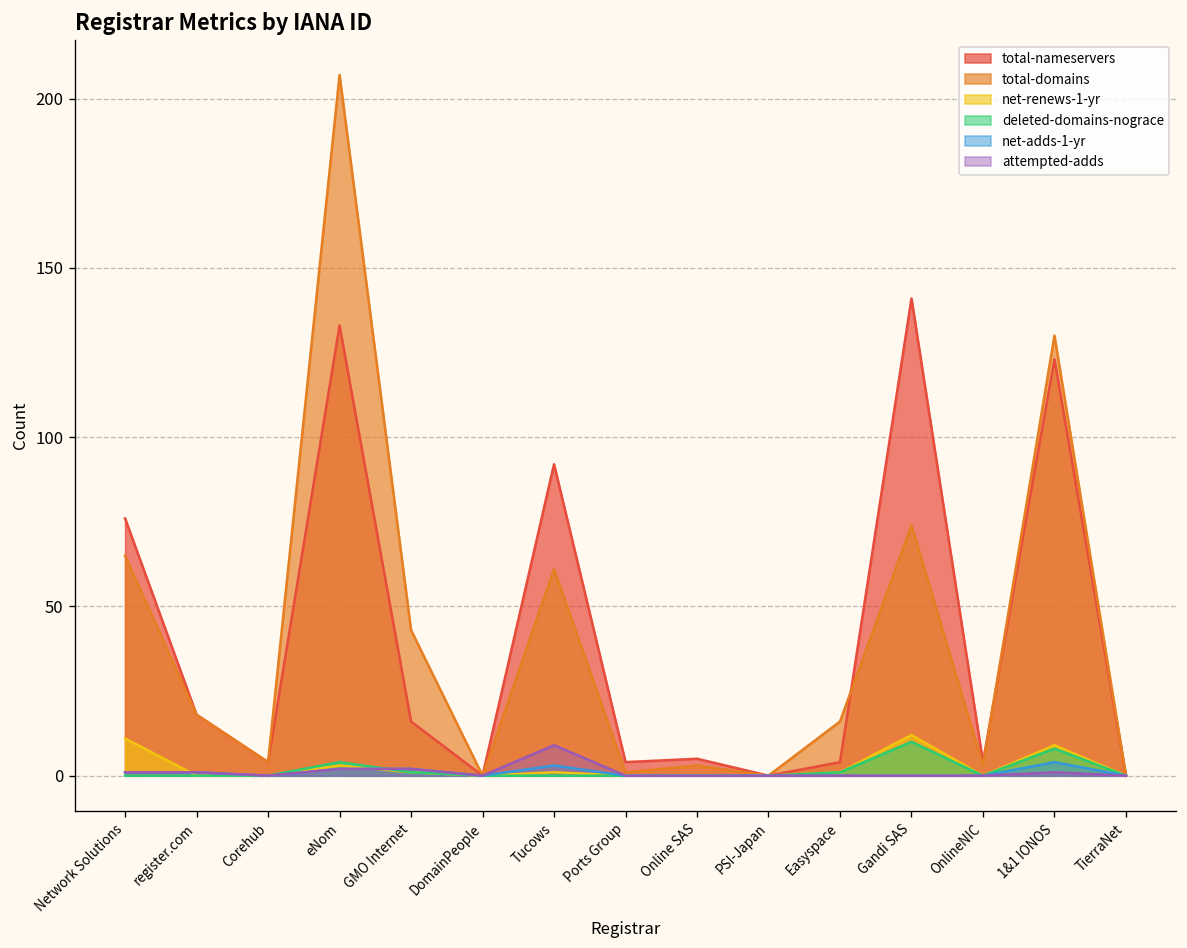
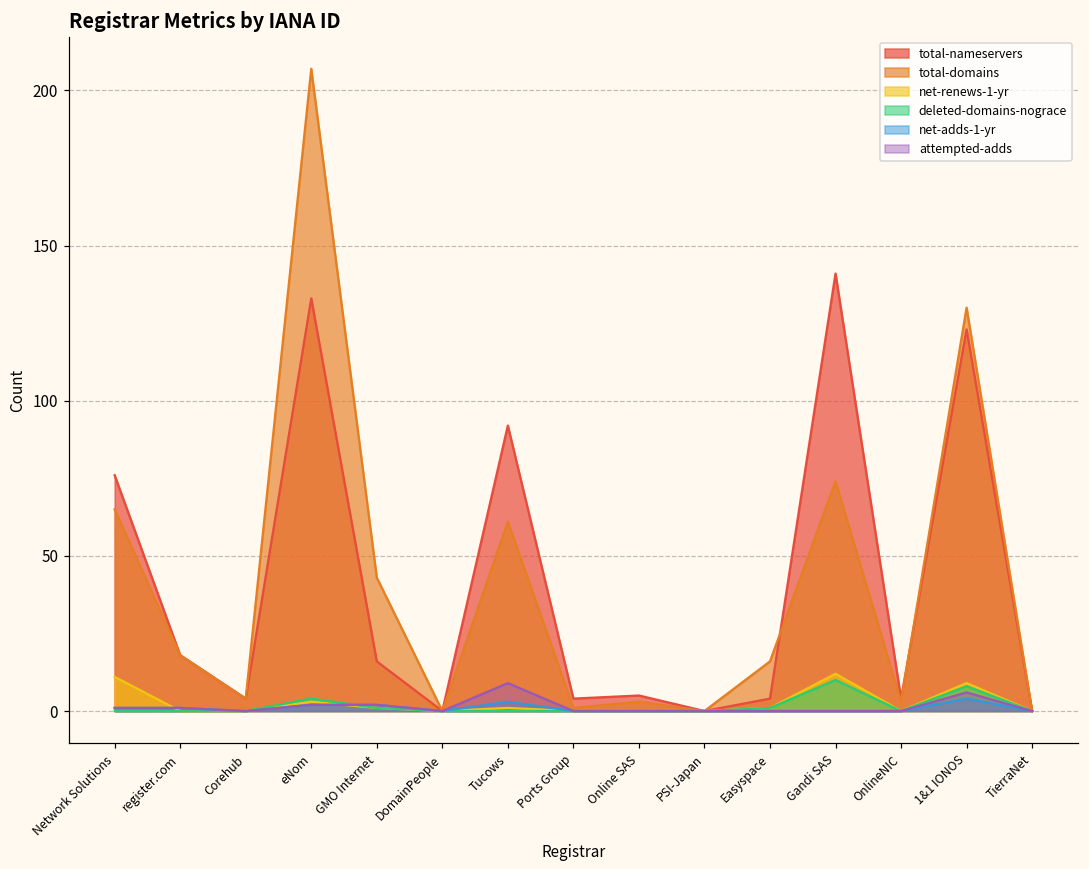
attempted-adds, 1&1 IONOS: 1 -> 6
